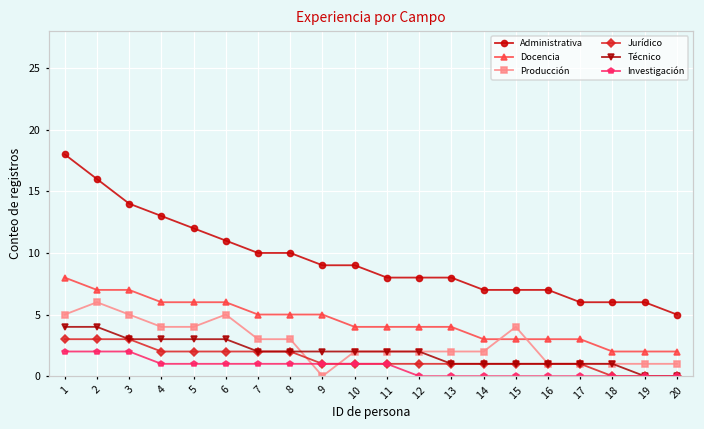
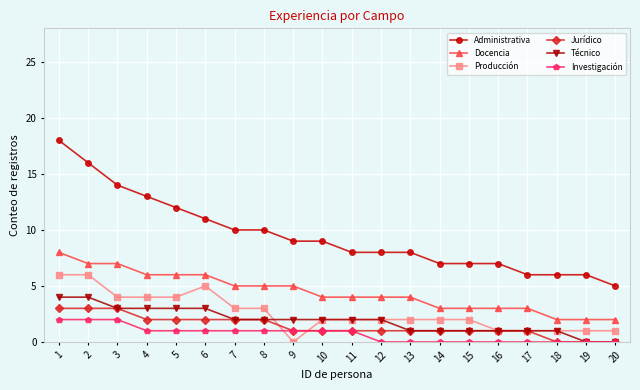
Producción, 1: 5 -> 6
Producción, 3: 5 -> 4
Producción, 15: 4 -> 2
